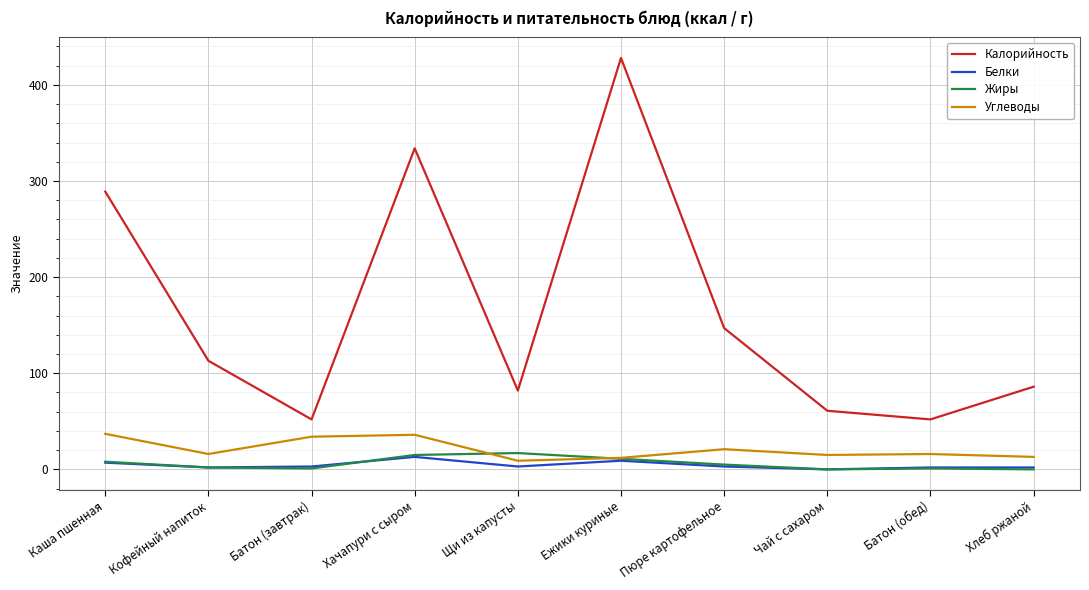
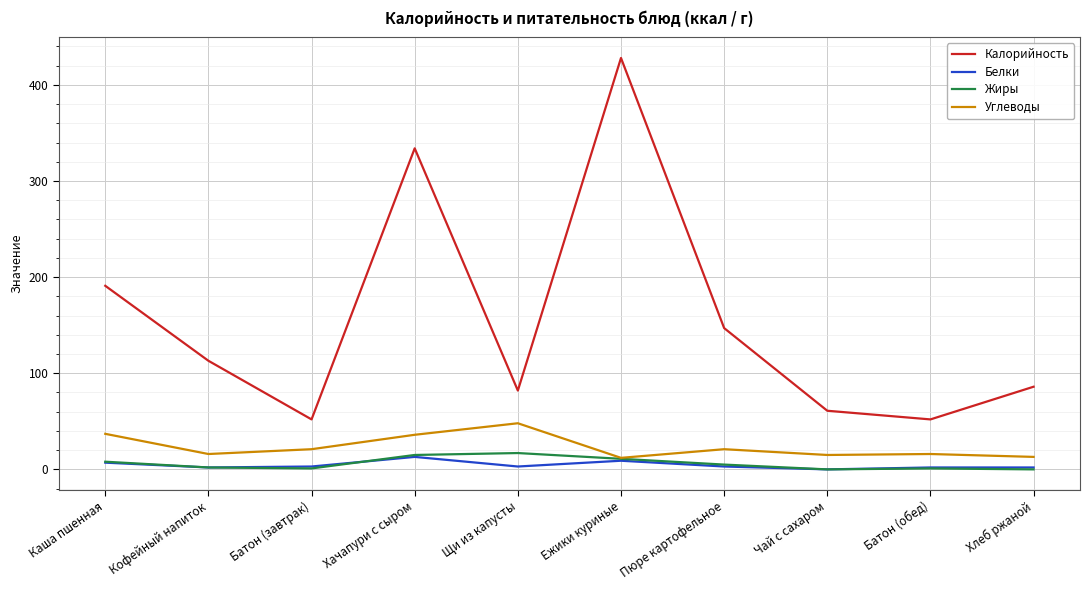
Калорийность, Каша пшенная: 290 -> 190
Углеводы, Батон (завтрак): 30 -> 20
Углеводы, Щи из капусты: 10 -> 50
